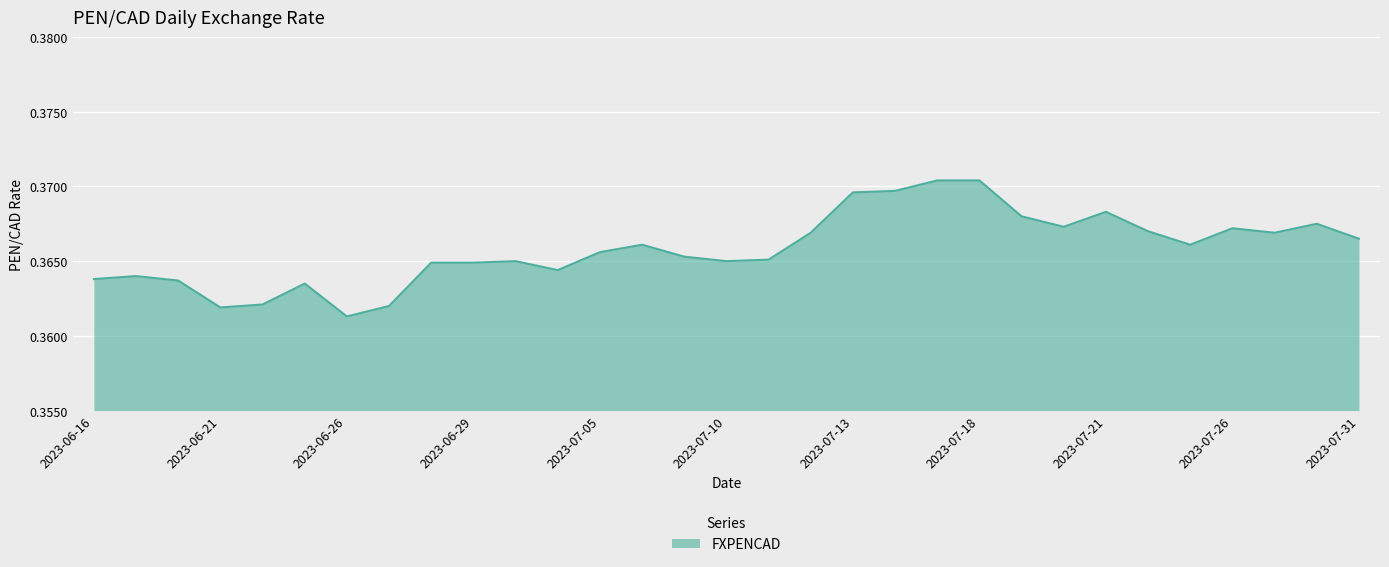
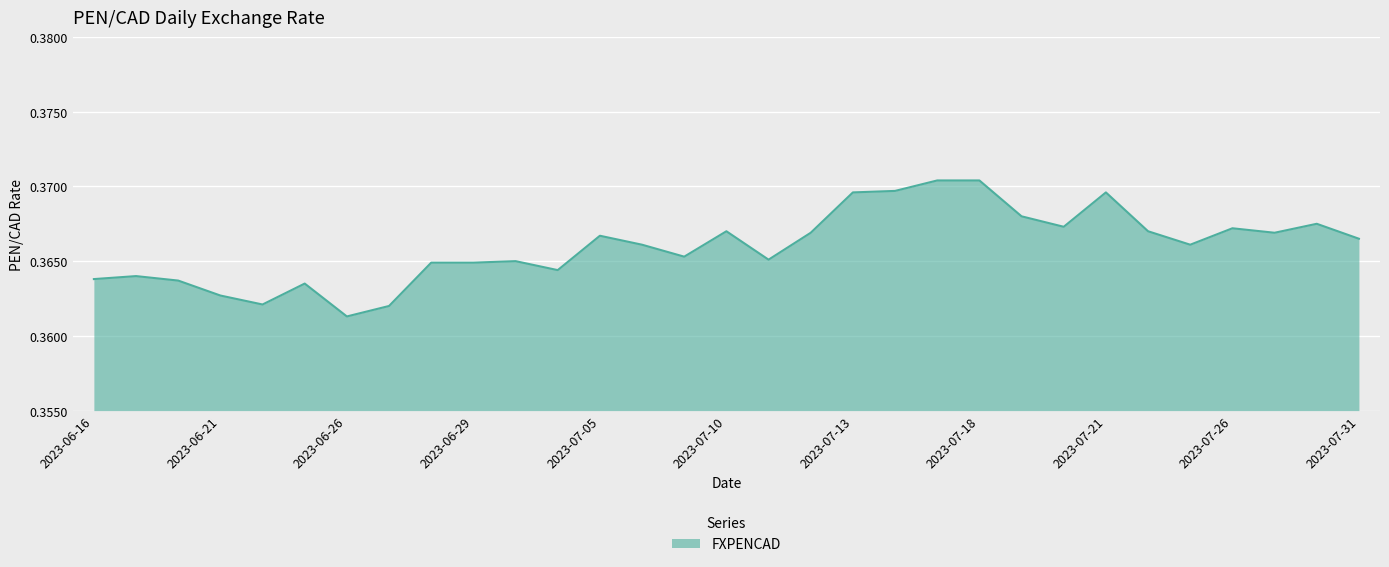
2023-06-21: 0.3619 -> 0.3627
2023-07-05: 0.3656 -> 0.3667
2023-07-10: 0.365 -> 0.367
2023-07-21: 0.3683 -> 0.3696
